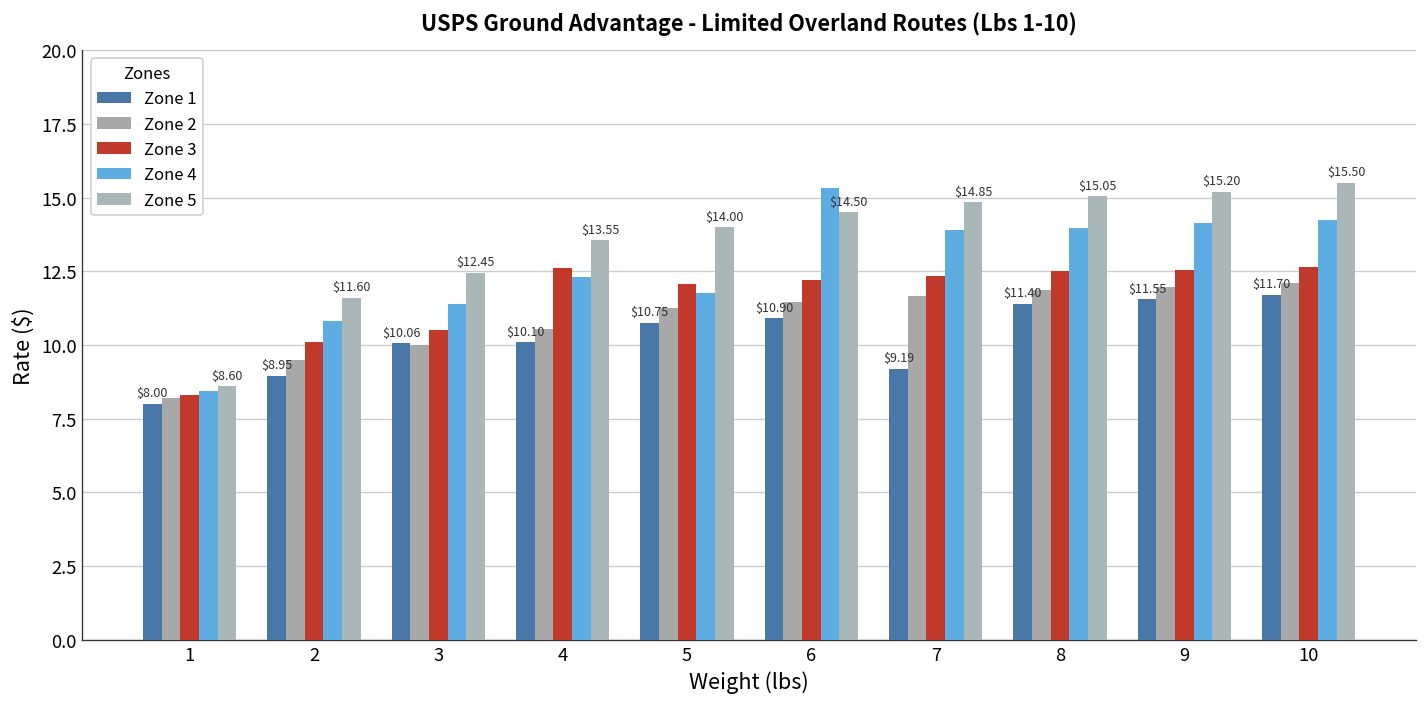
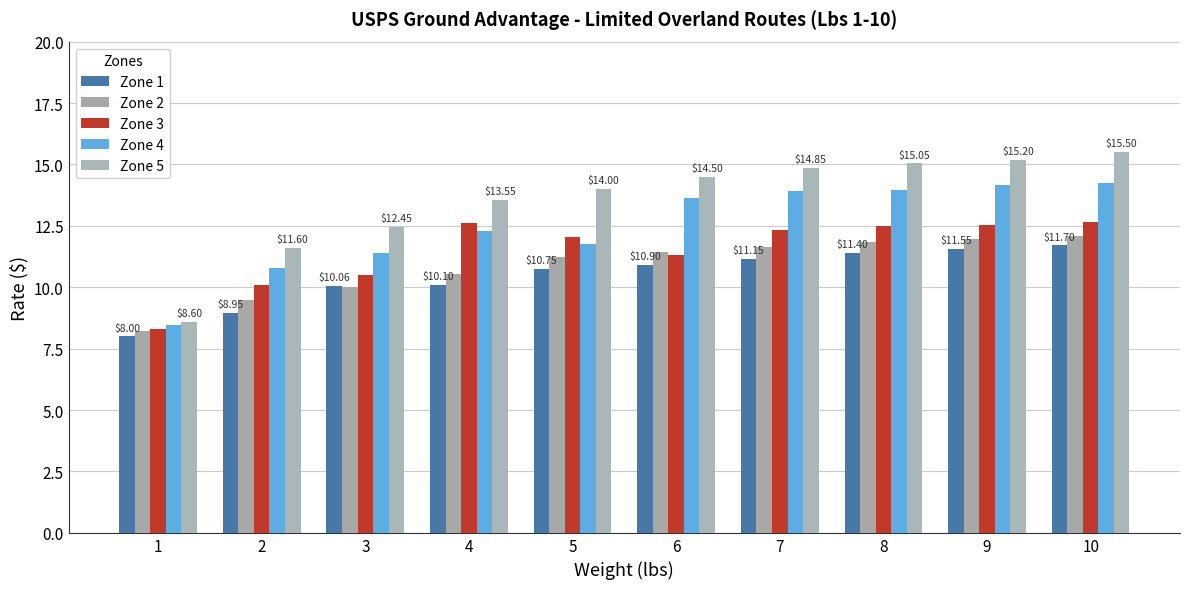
Zone 3, 6: 12.2 -> 11.3
Zone 4, 6: 15.3 -> 13.7
Zone 1, 7: $9.19 -> $11.15
